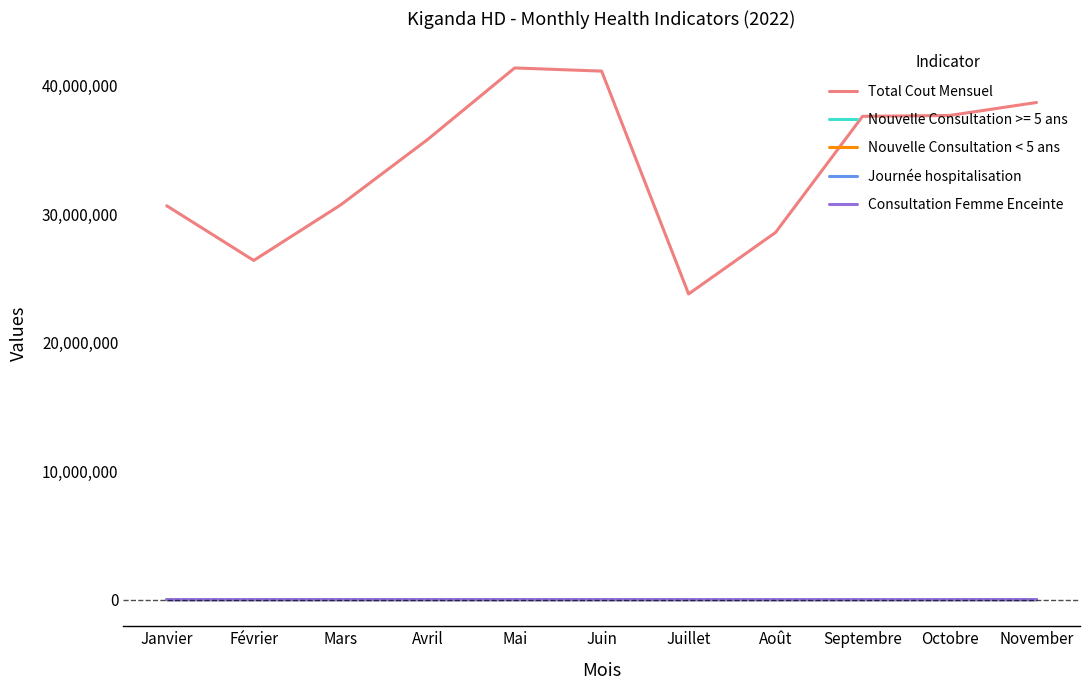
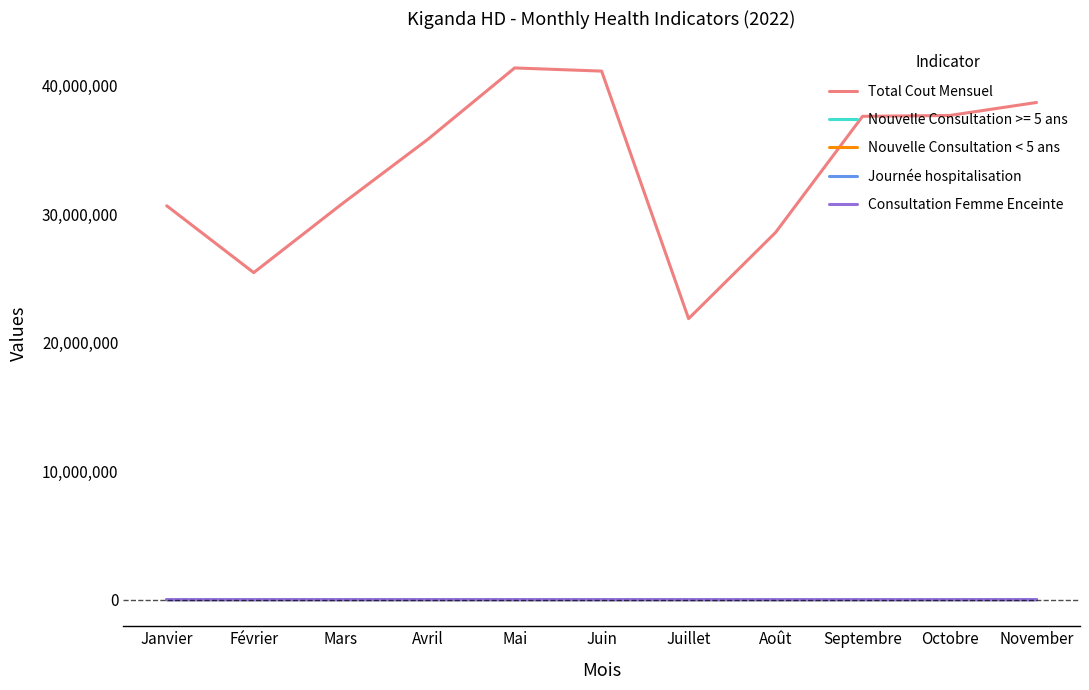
Total Cout Mensuel, Février: 26,400,000 -> 25,400,000
Total Cout Mensuel, Juillet: 23,800,000 -> 21,900,000
